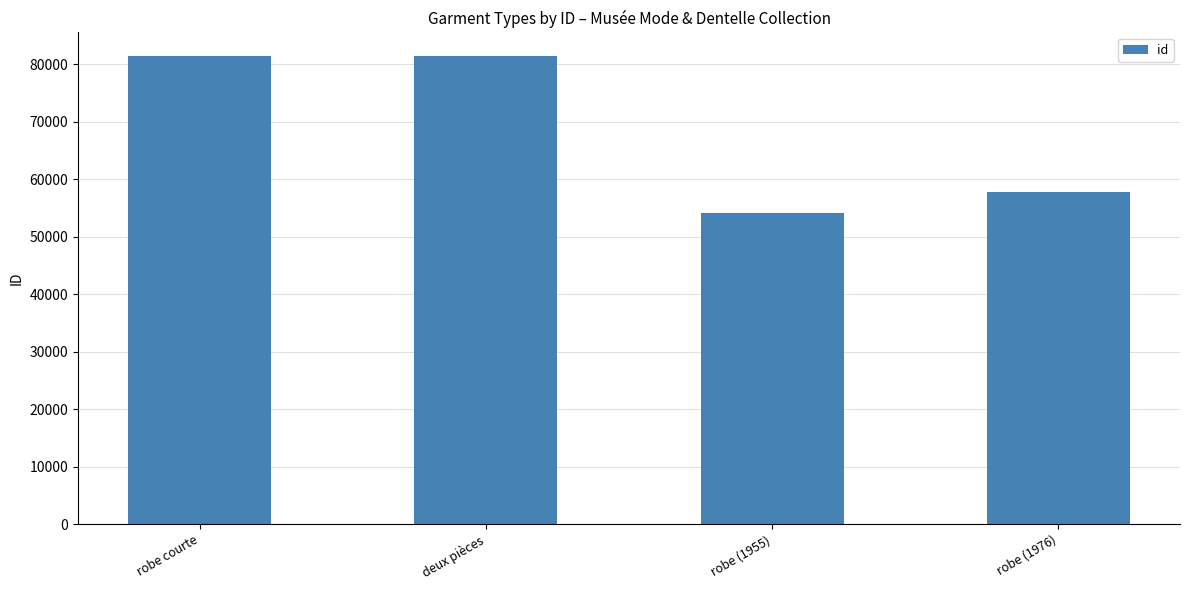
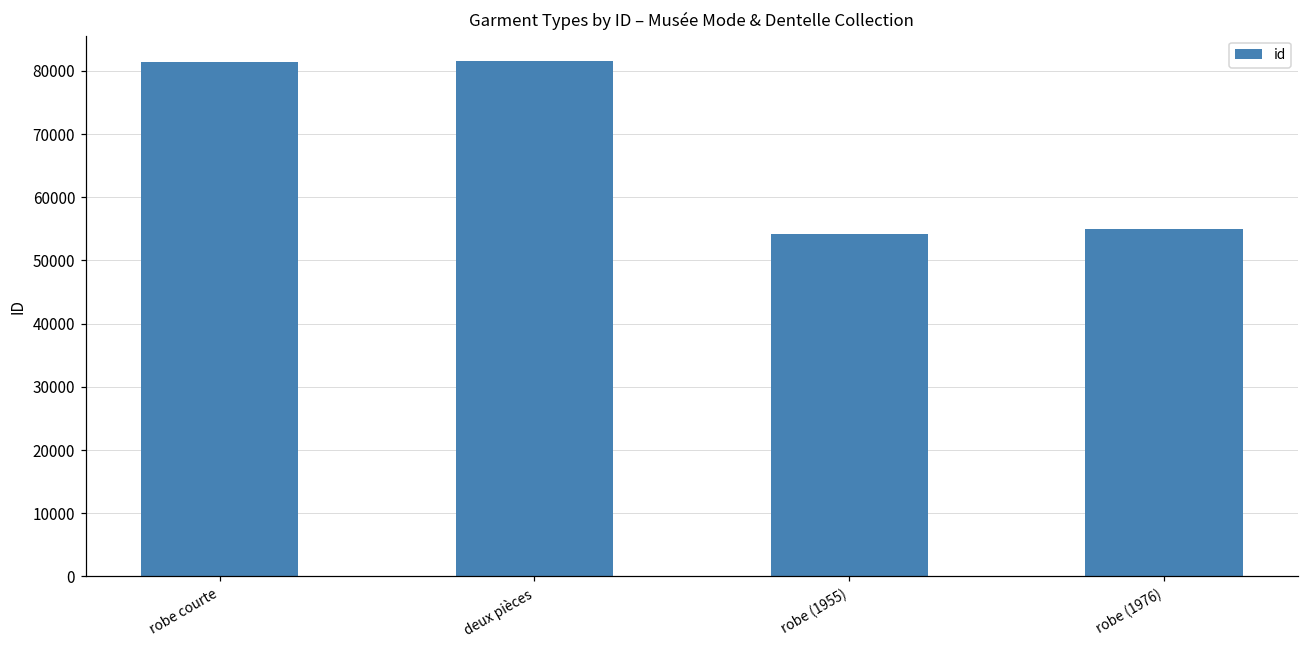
robe (1976): 58000 -> 55000
